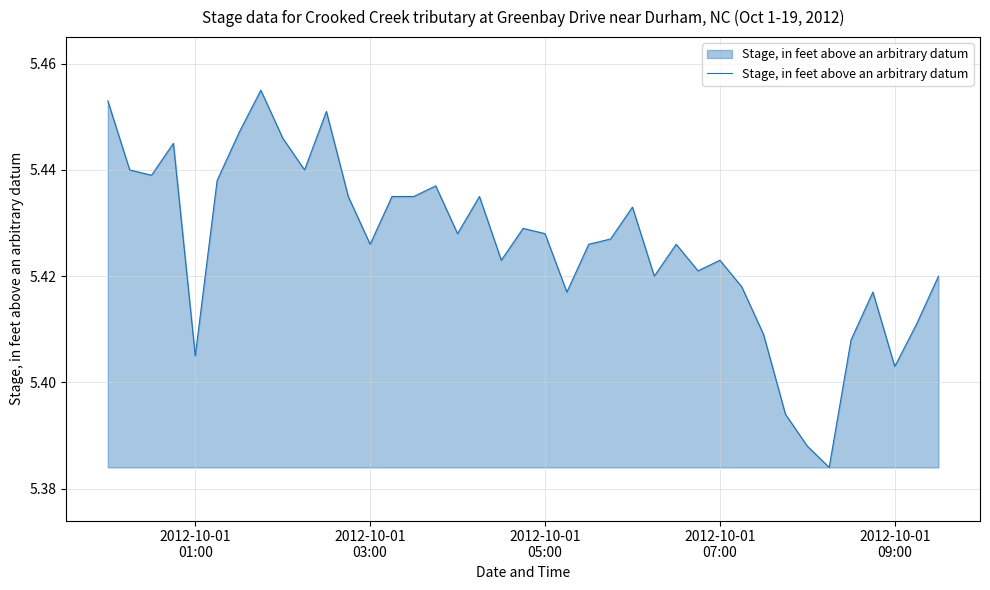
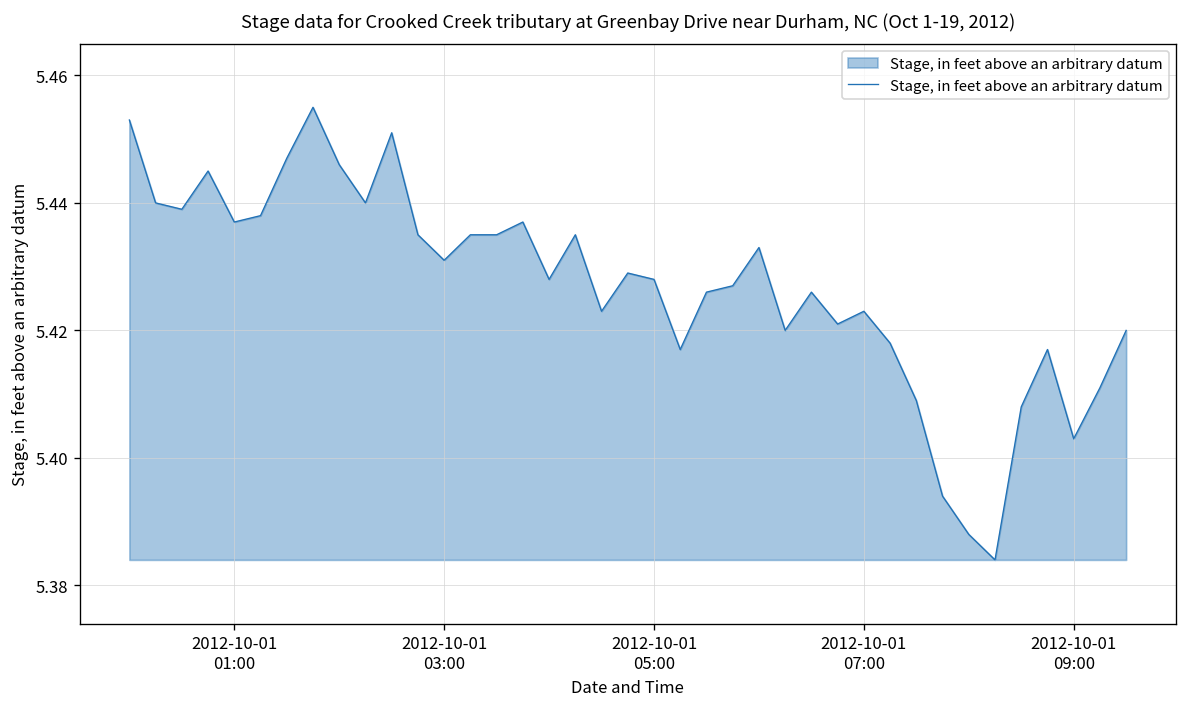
2012-10-01 01:00: 5.405 -> 5.437
2012-10-01 03:00: 5.426 -> 5.431
